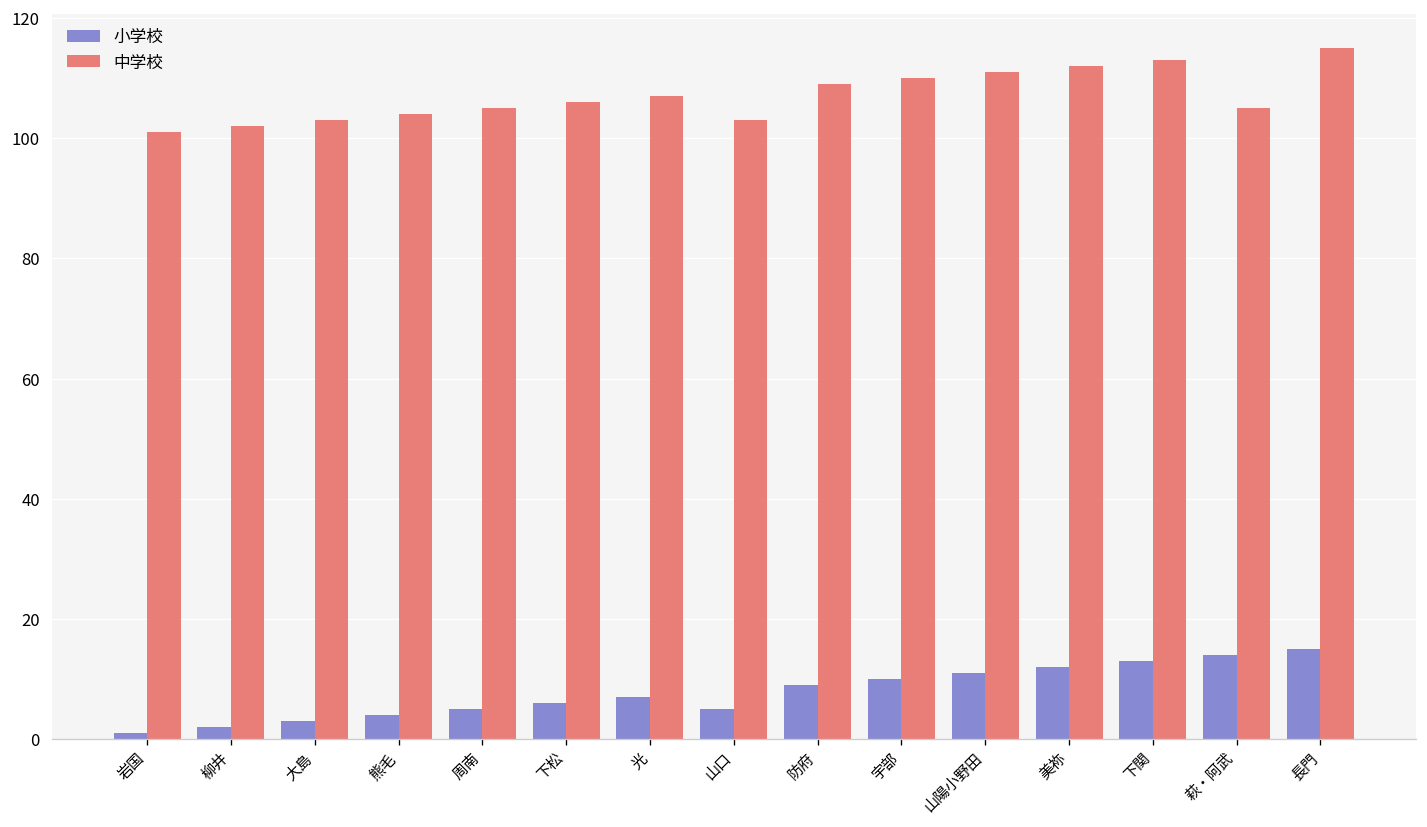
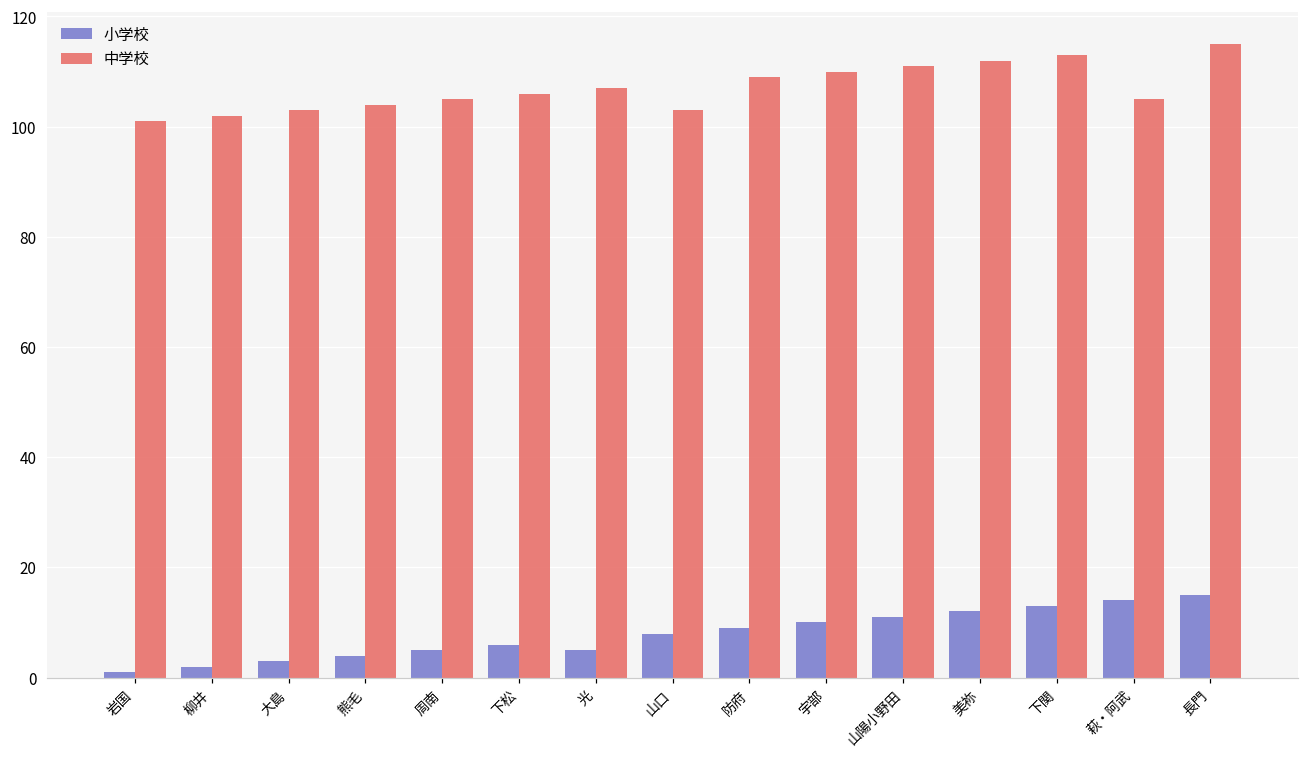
小学校, 光: 7 -> 5
小学校, 山口: 5 -> 8
